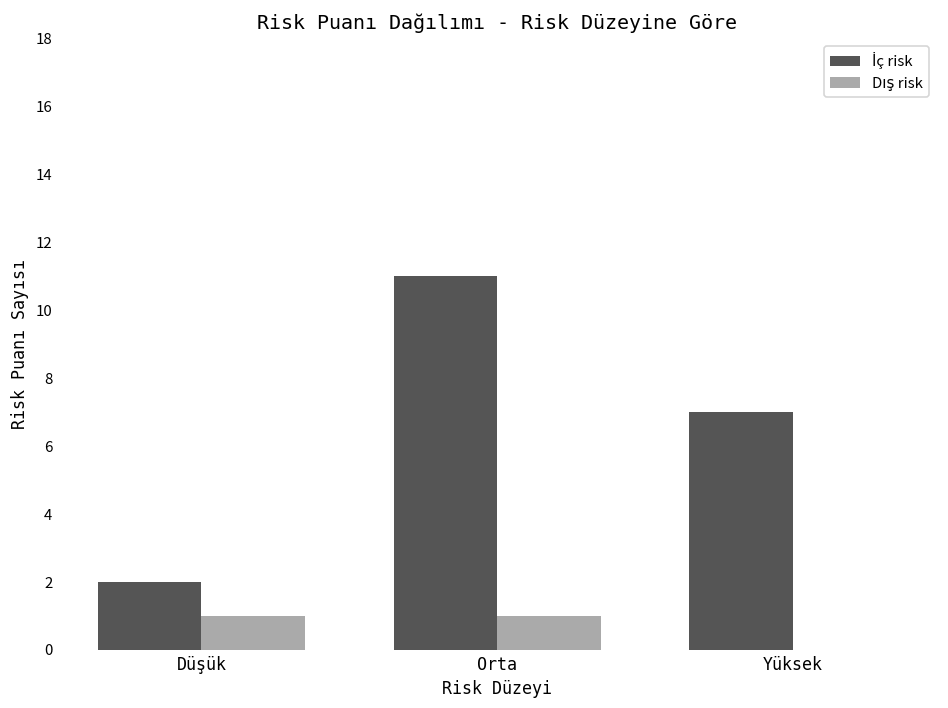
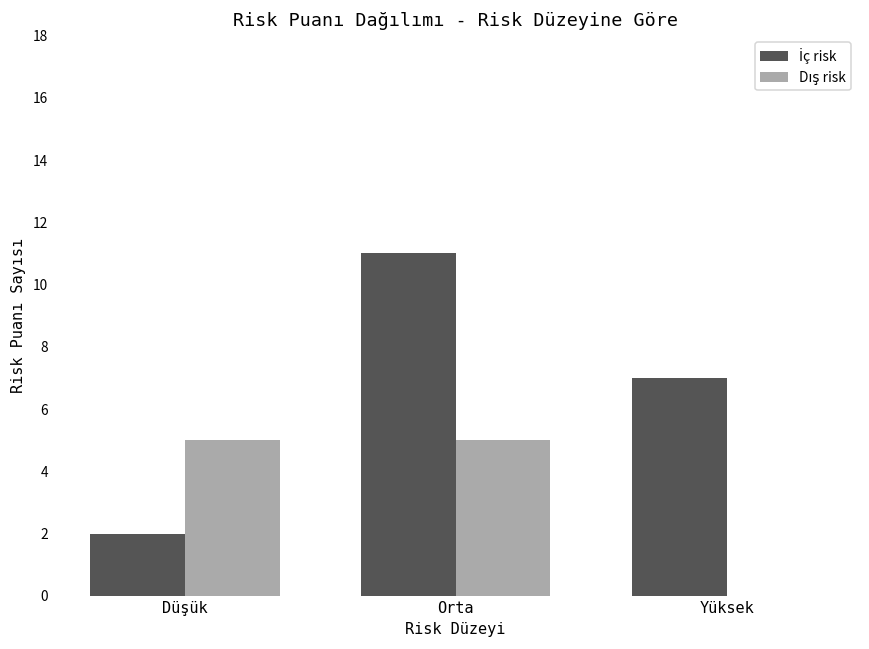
Dış risk, Düşük: 1 -> 5
Dış risk, Orta: 1 -> 5
